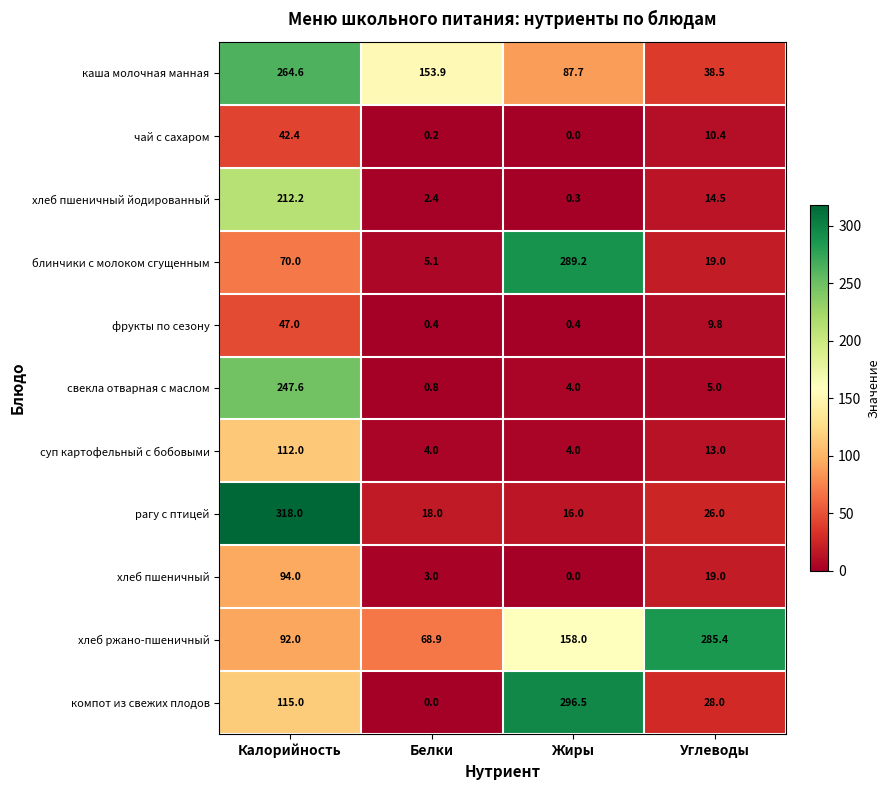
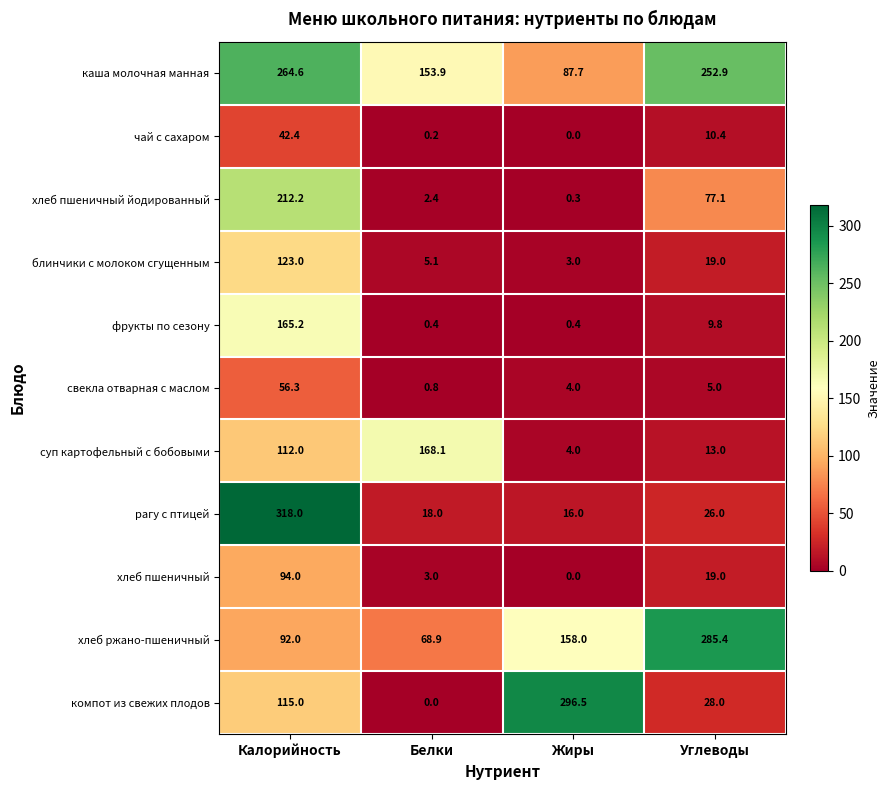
каша молочная манная, Углеводы: 38.5 -> 252.9
хлеб пшеничный йодированный, Углеводы: 14.5 -> 77.1
блинчики с молоком сгущенным, Калорийность: 70.0 -> 123.0
блинчики с молоком сгущенным, Жиры: 289.2 -> 3.0
фрукты по сезону, Калорийность: 47.0 -> 165.2
свекла отварная с маслом, Калорийность: 247.6 -> 56.3
суп картофельный с бобовыми, Белки: 4.0 -> 168.1
